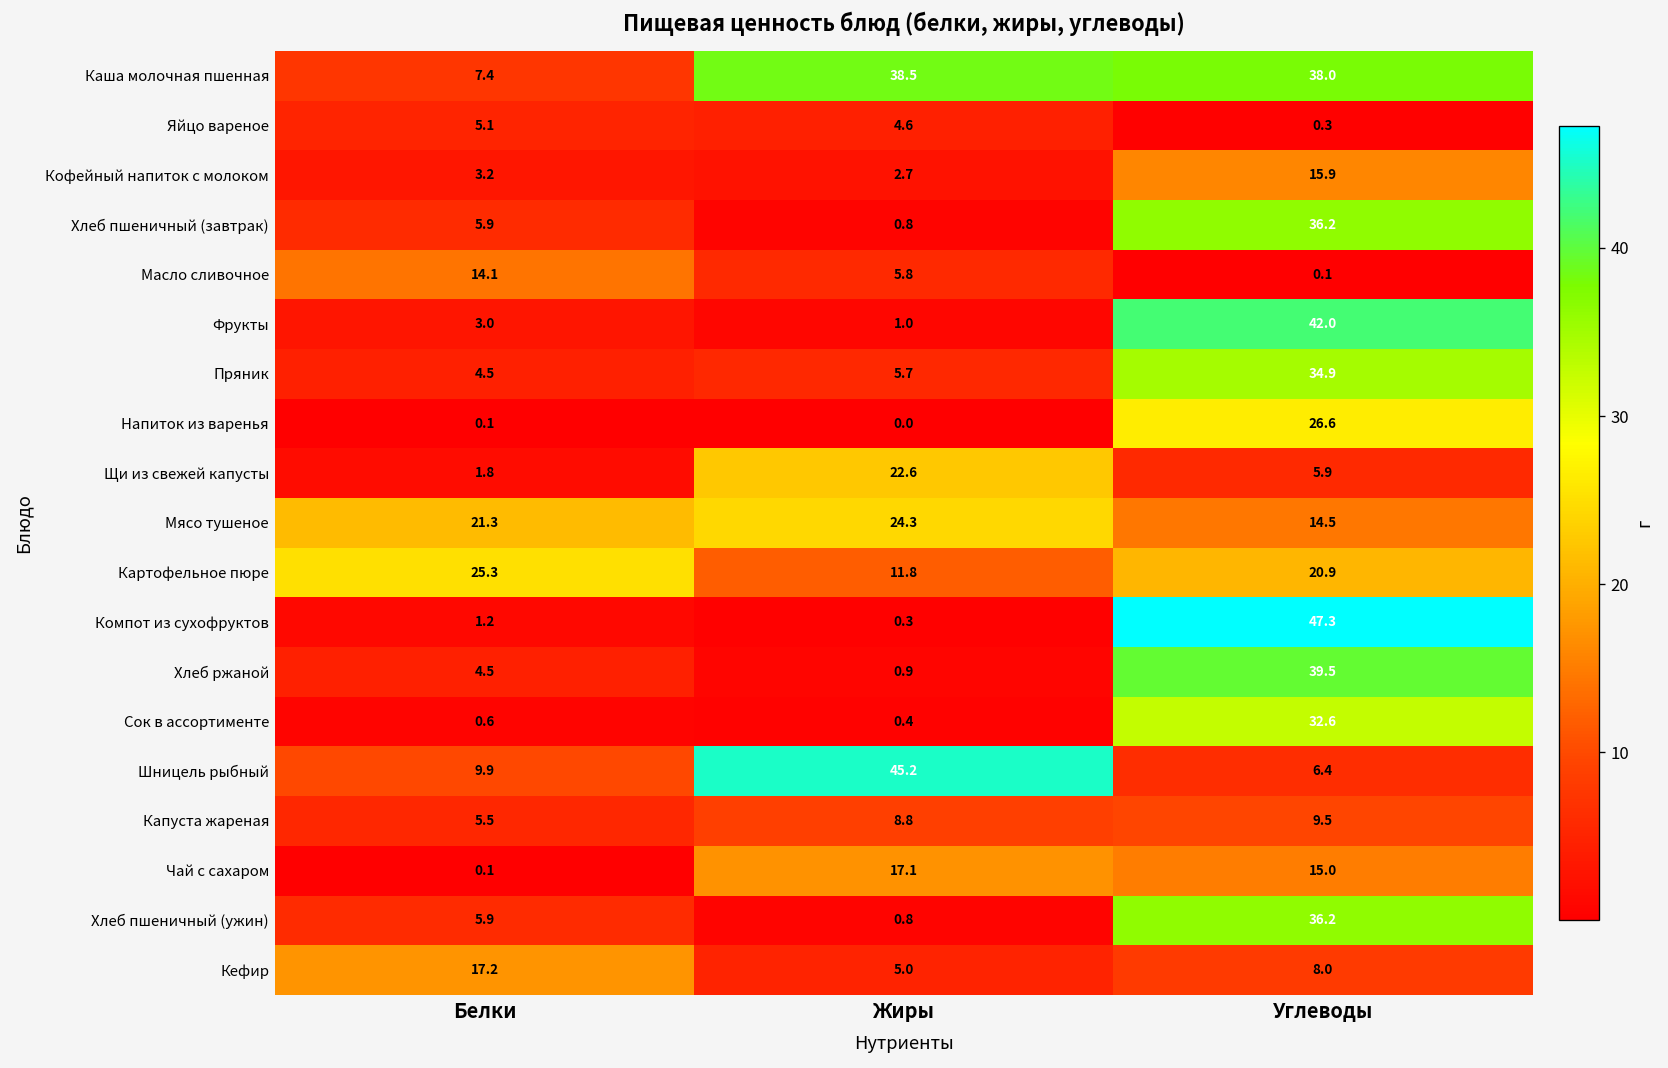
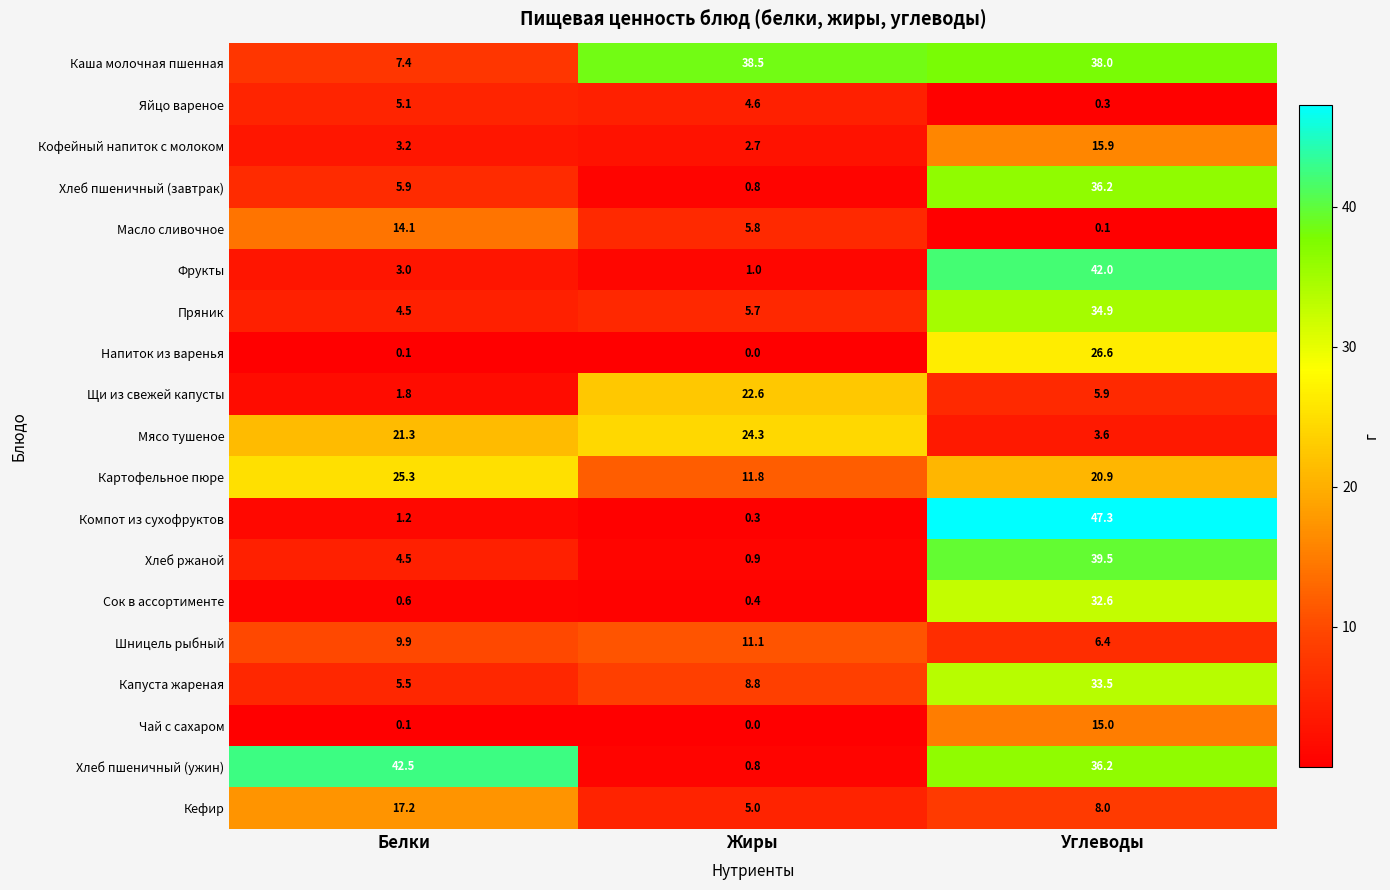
Мясо тушеное, Углеводы: 14.5 -> 3.6
Шницель рыбный, Жиры: 45.2 -> 11.1
Капуста жареная, Углеводы: 9.5 -> 33.5
Чай с сахаром, Жиры: 17.1 -> 0.0
Хлеб пшеничный (ужин), Белки: 5.9 -> 42.5
